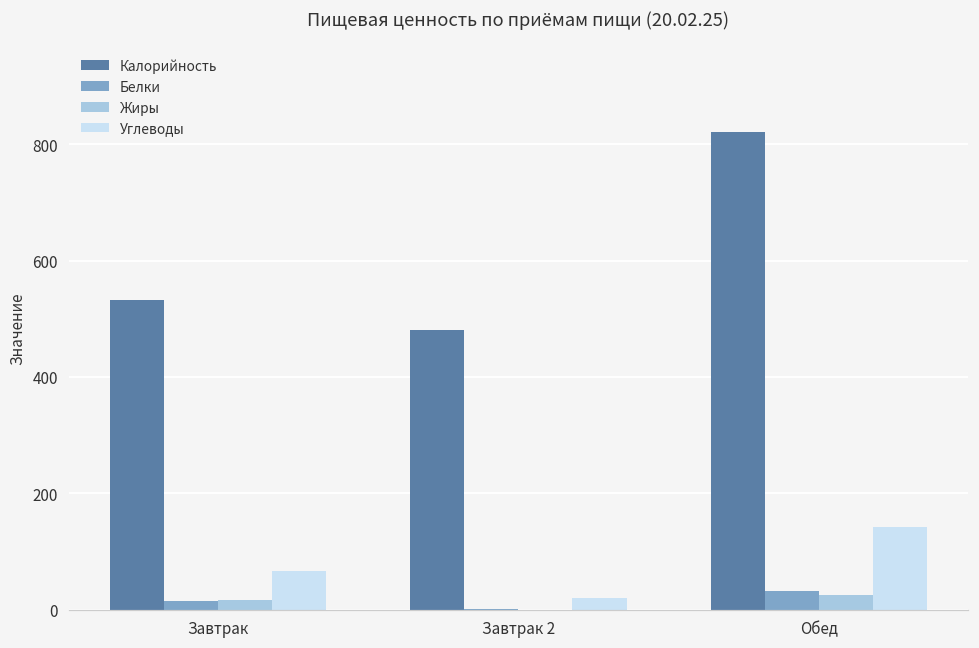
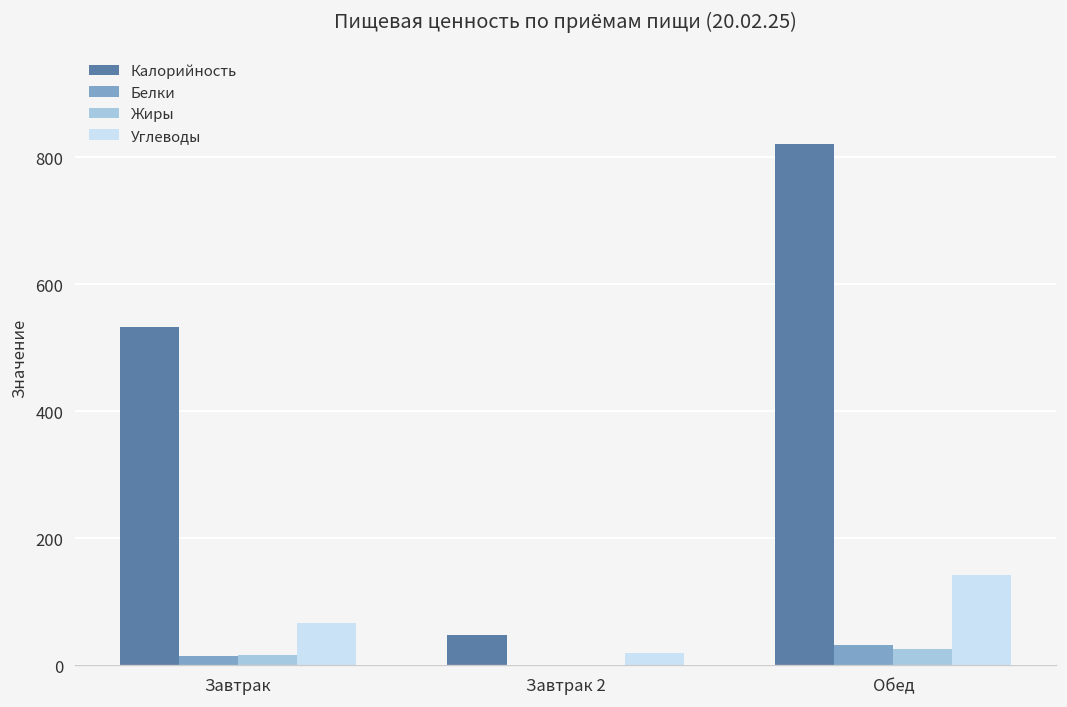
Калорийность, Завтрак 2: 480 -> 50
